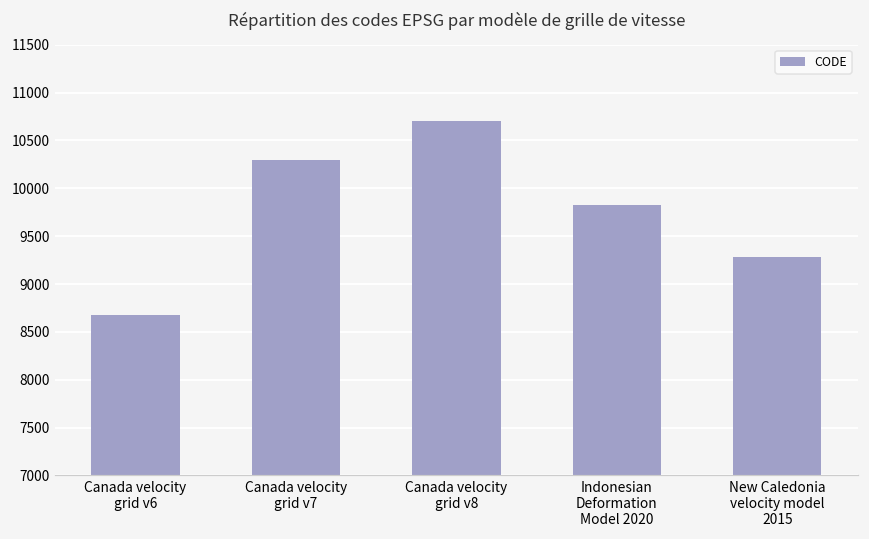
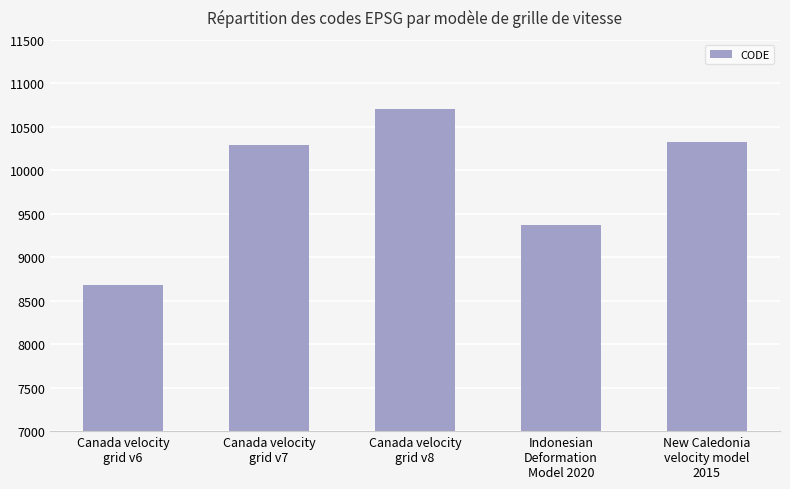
Indonesian Deformation Model 2020: 9800 -> 9400
New Caledonia velocity model 2015: 9300 -> 10300
